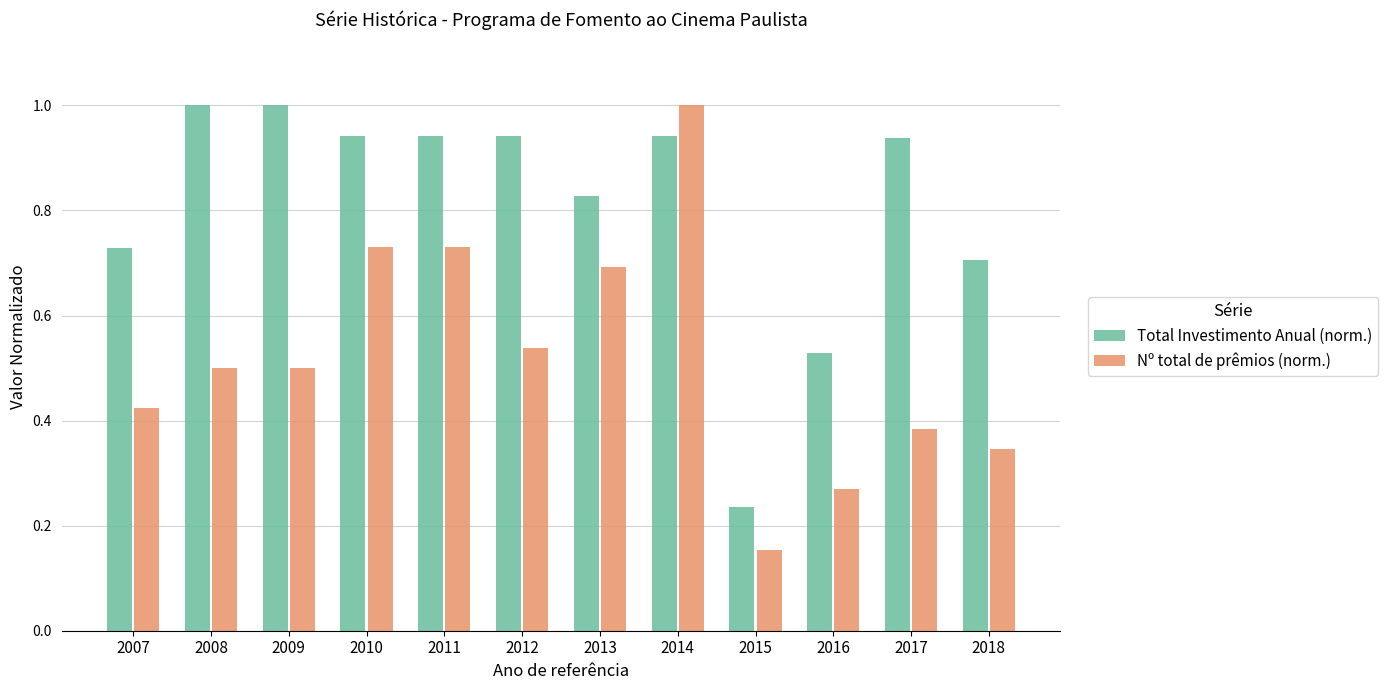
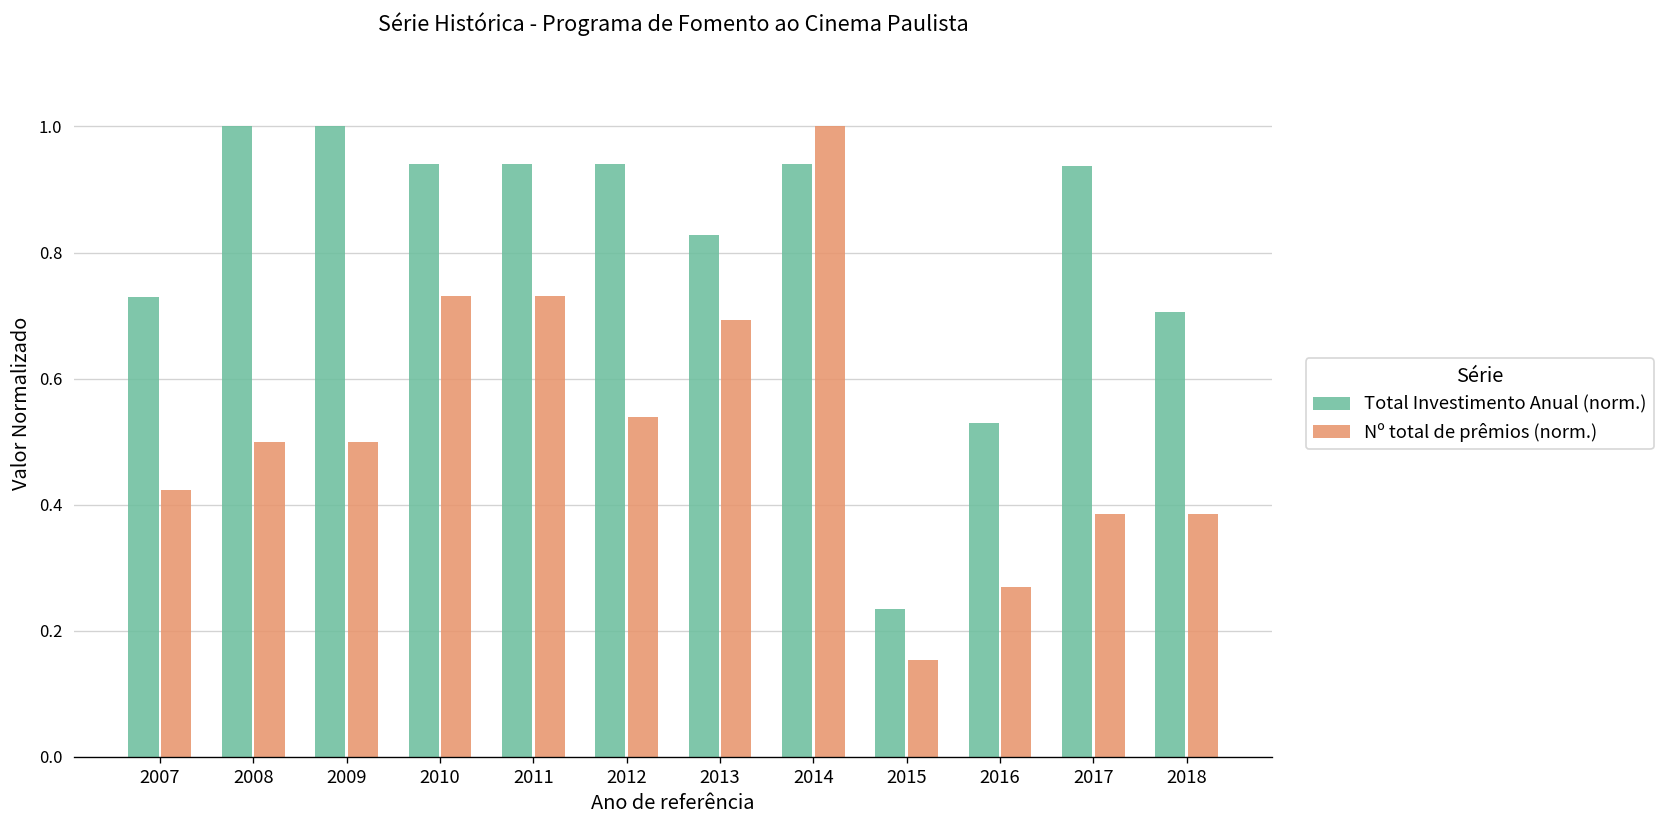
Nº total de prêmios (norm.), 2018: 0.35 -> 0.38
